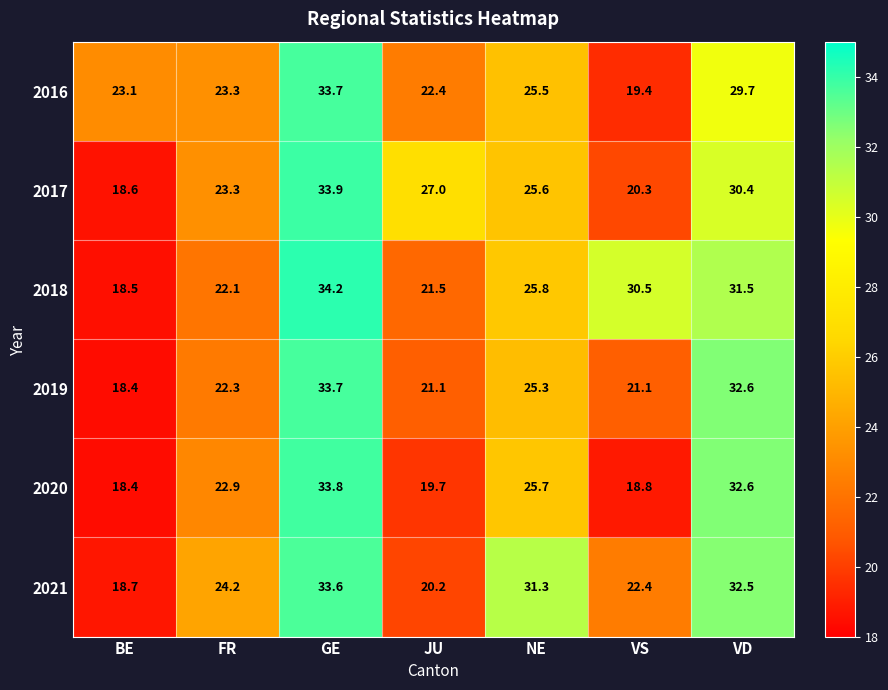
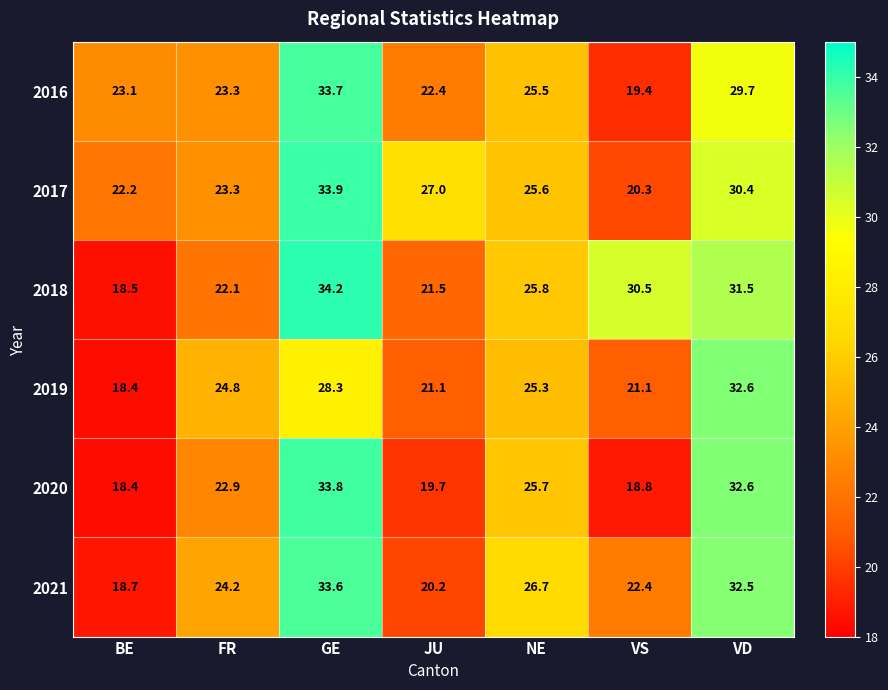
2017, BE: 18.6 -> 22.2
2019, FR: 22.3 -> 24.8
2019, GE: 33.7 -> 28.3
2021, NE: 31.3 -> 26.7
